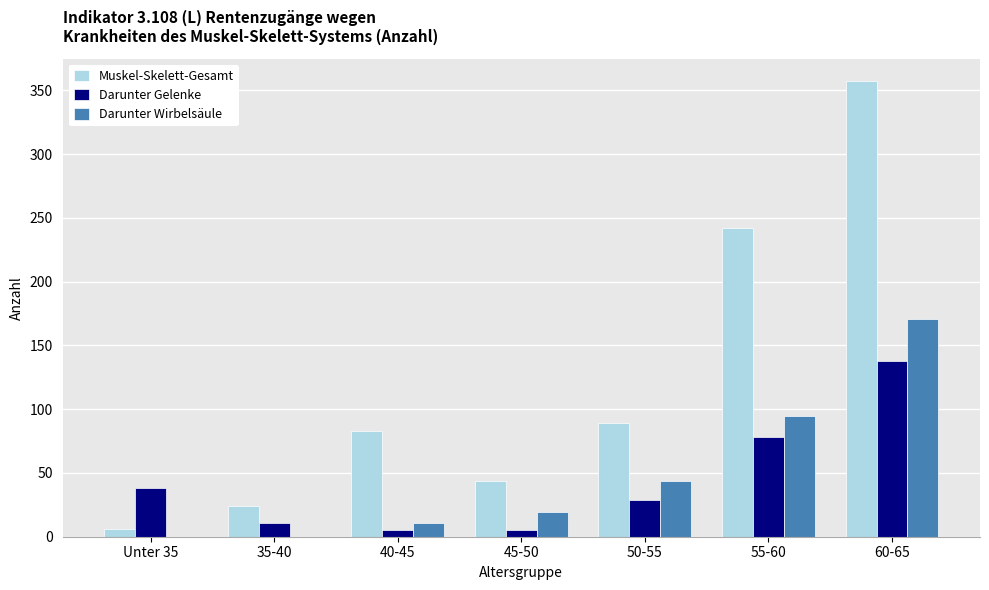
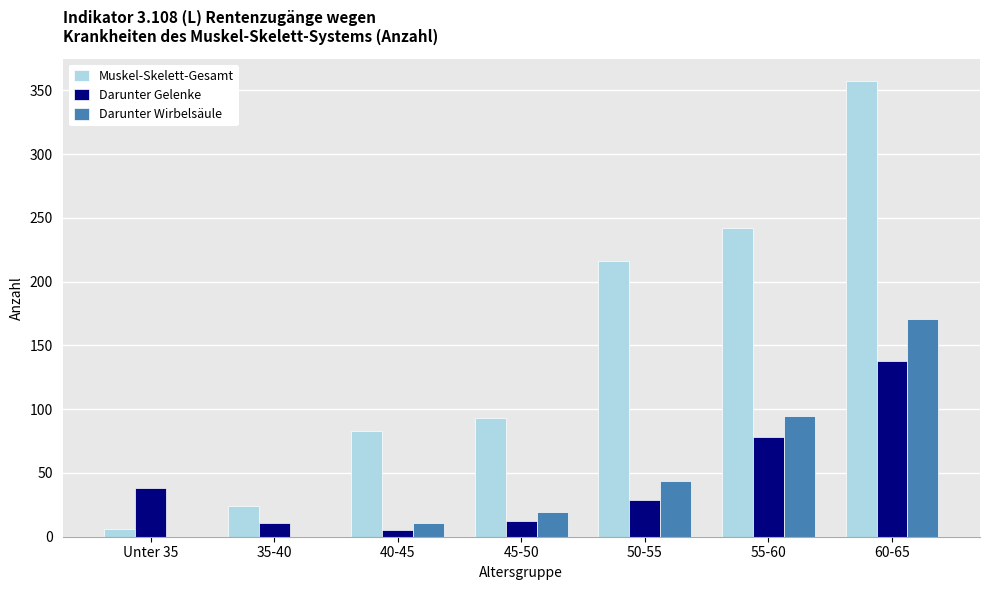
Muskel-Skelett-Gesamt, 45-50: 44 -> 93
Darunter Gelenke, 45-50: 5 -> 12
Muskel-Skelett-Gesamt, 50-55: 89 -> 216
